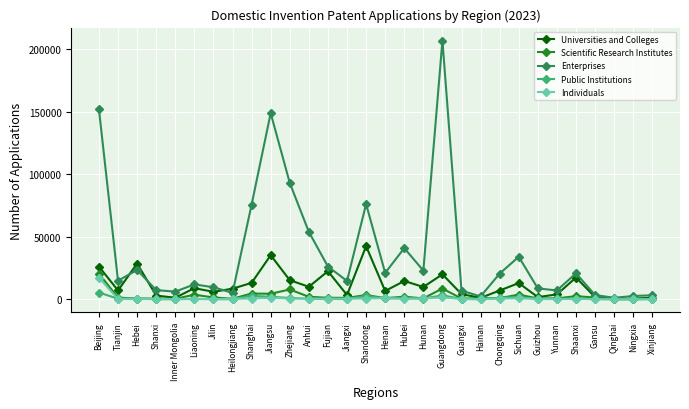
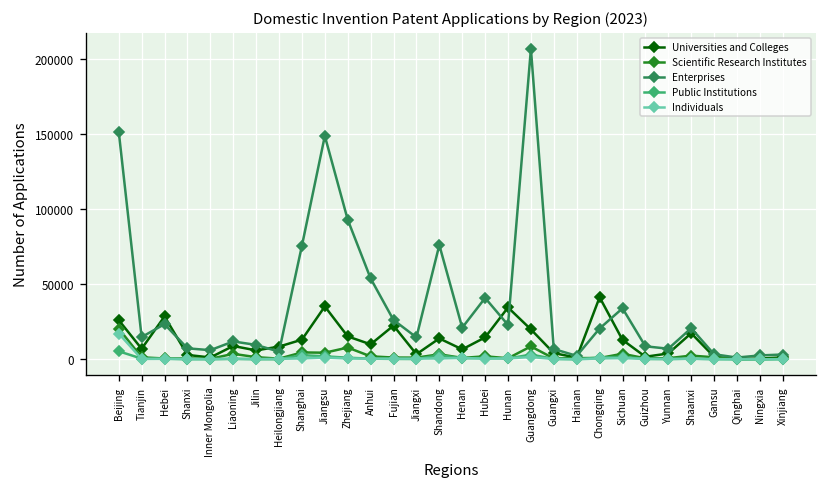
Universities and Colleges, Shandong: 42000 -> 14000
Universities and Colleges, Hunan: 10000 -> 35000
Universities and Colleges, Chongqing: 7000 -> 41000
